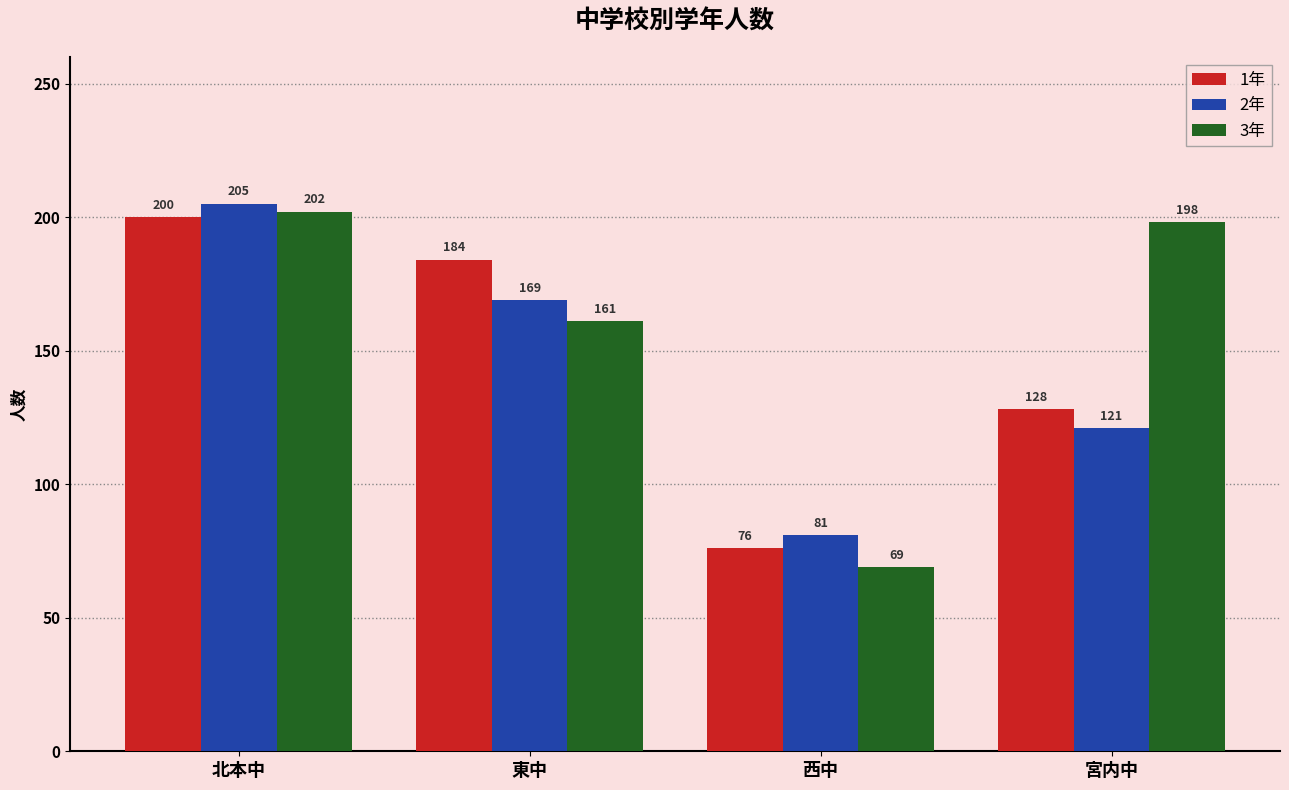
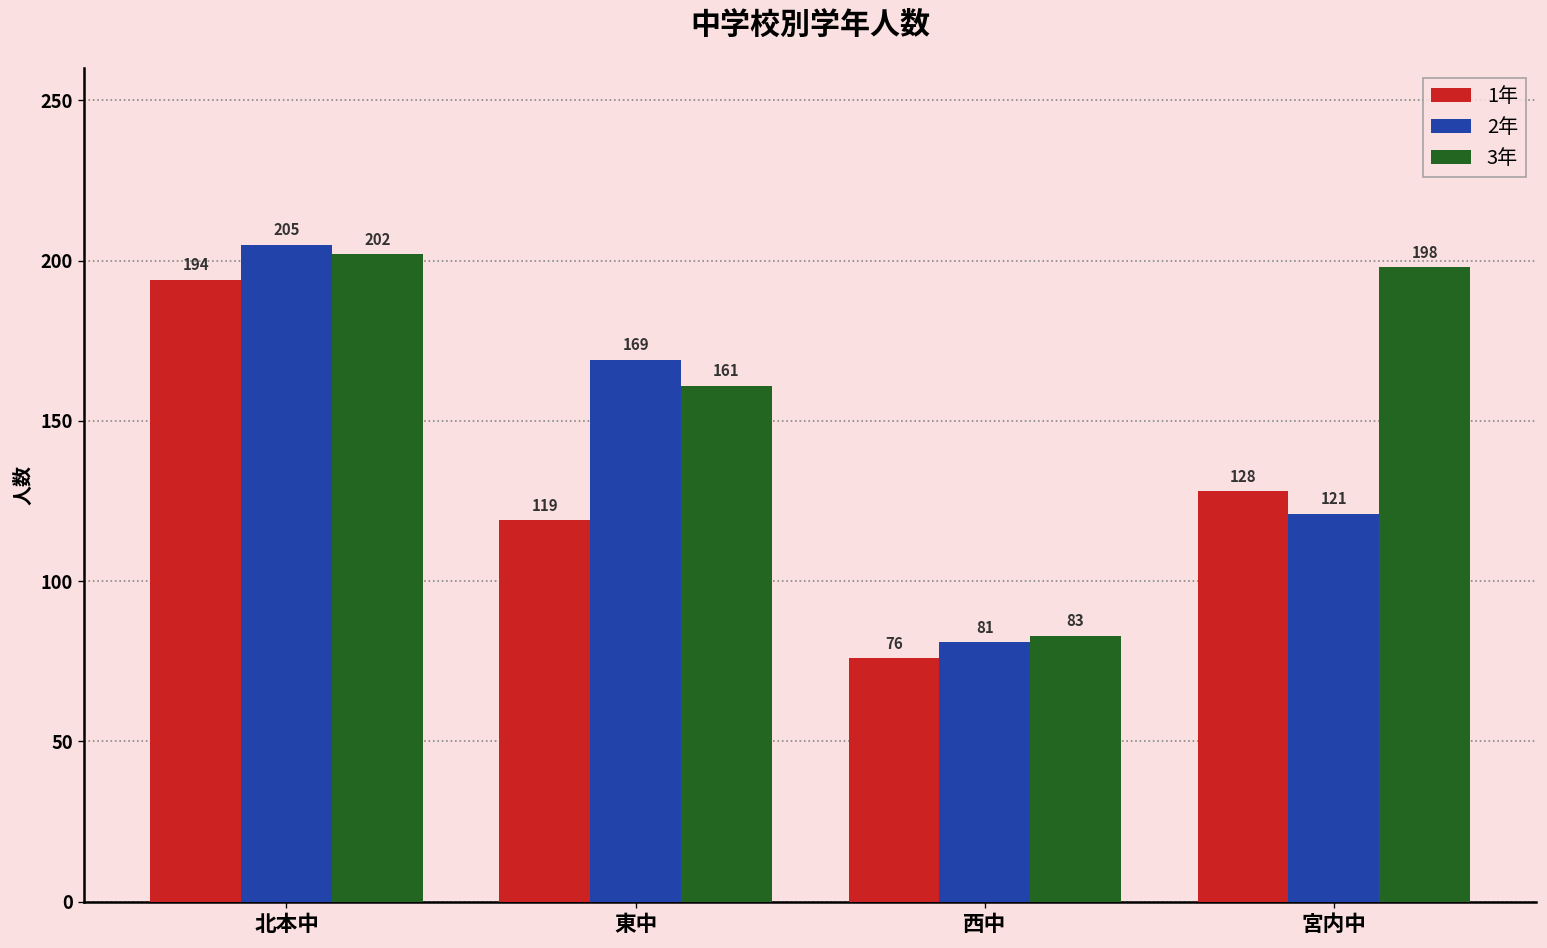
1年, 北本中: 200 -> 194
1年, 東中: 184 -> 119
3年, 西中: 69 -> 83
